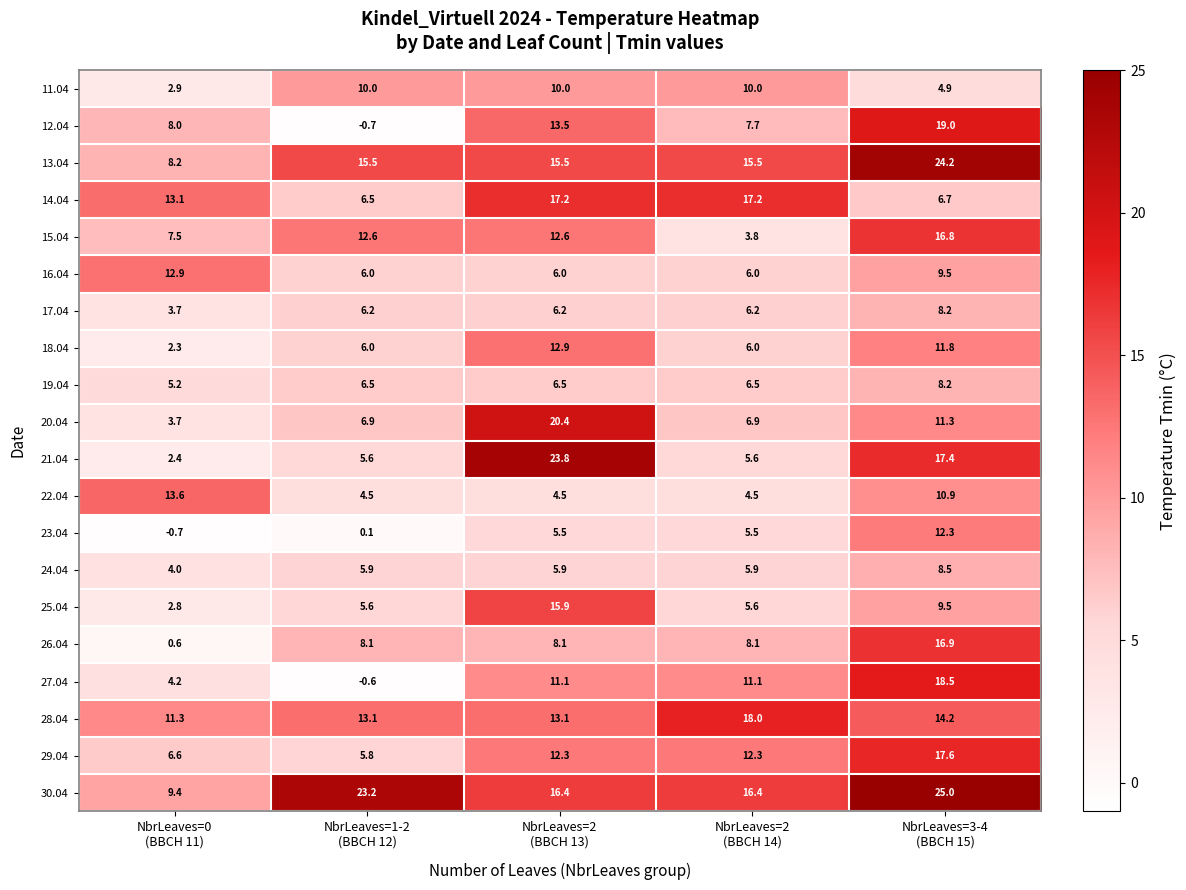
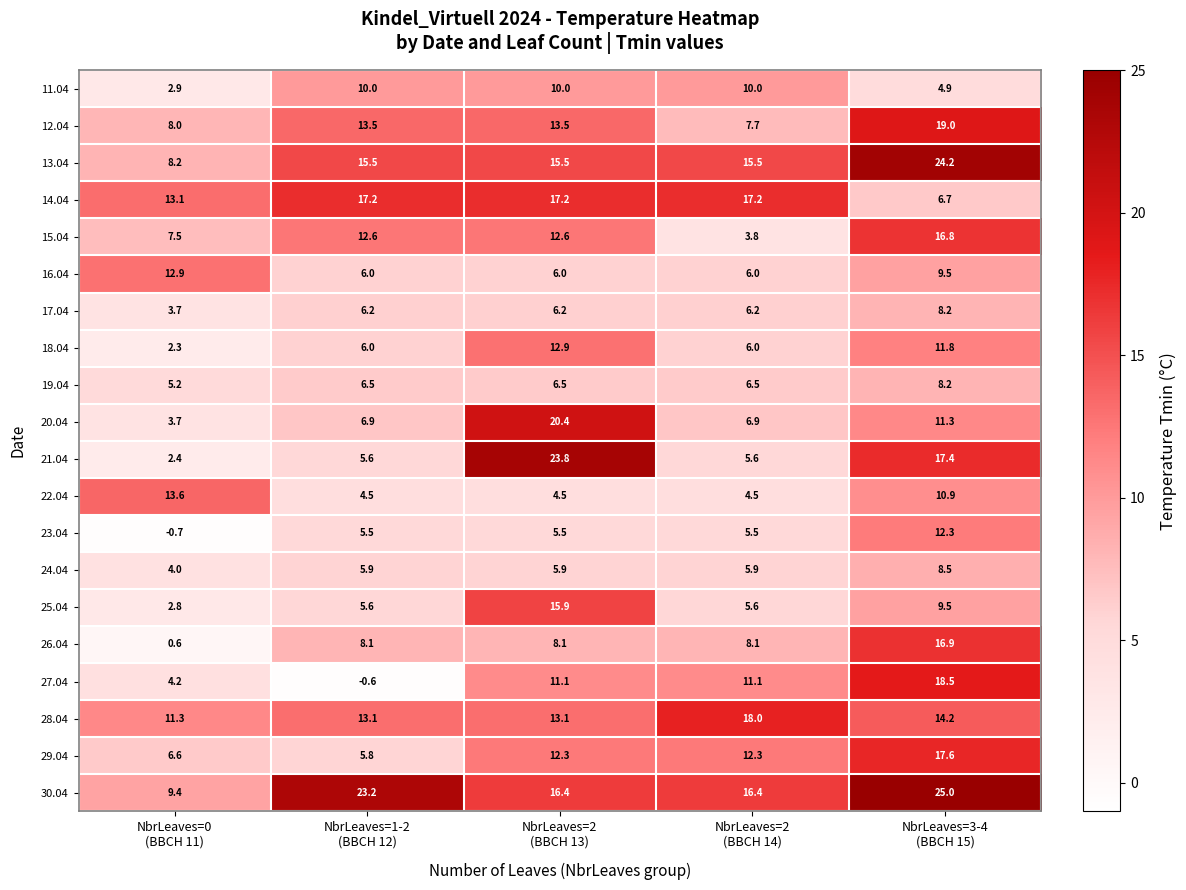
12.04, NbrLeaves=1-2 (BBCH 12): -0.7 -> 13.5
14.04, NbrLeaves=1-2 (BBCH 12): 6.5 -> 17.2
23.04, NbrLeaves=1-2 (BBCH 12): 0.1 -> 5.5
